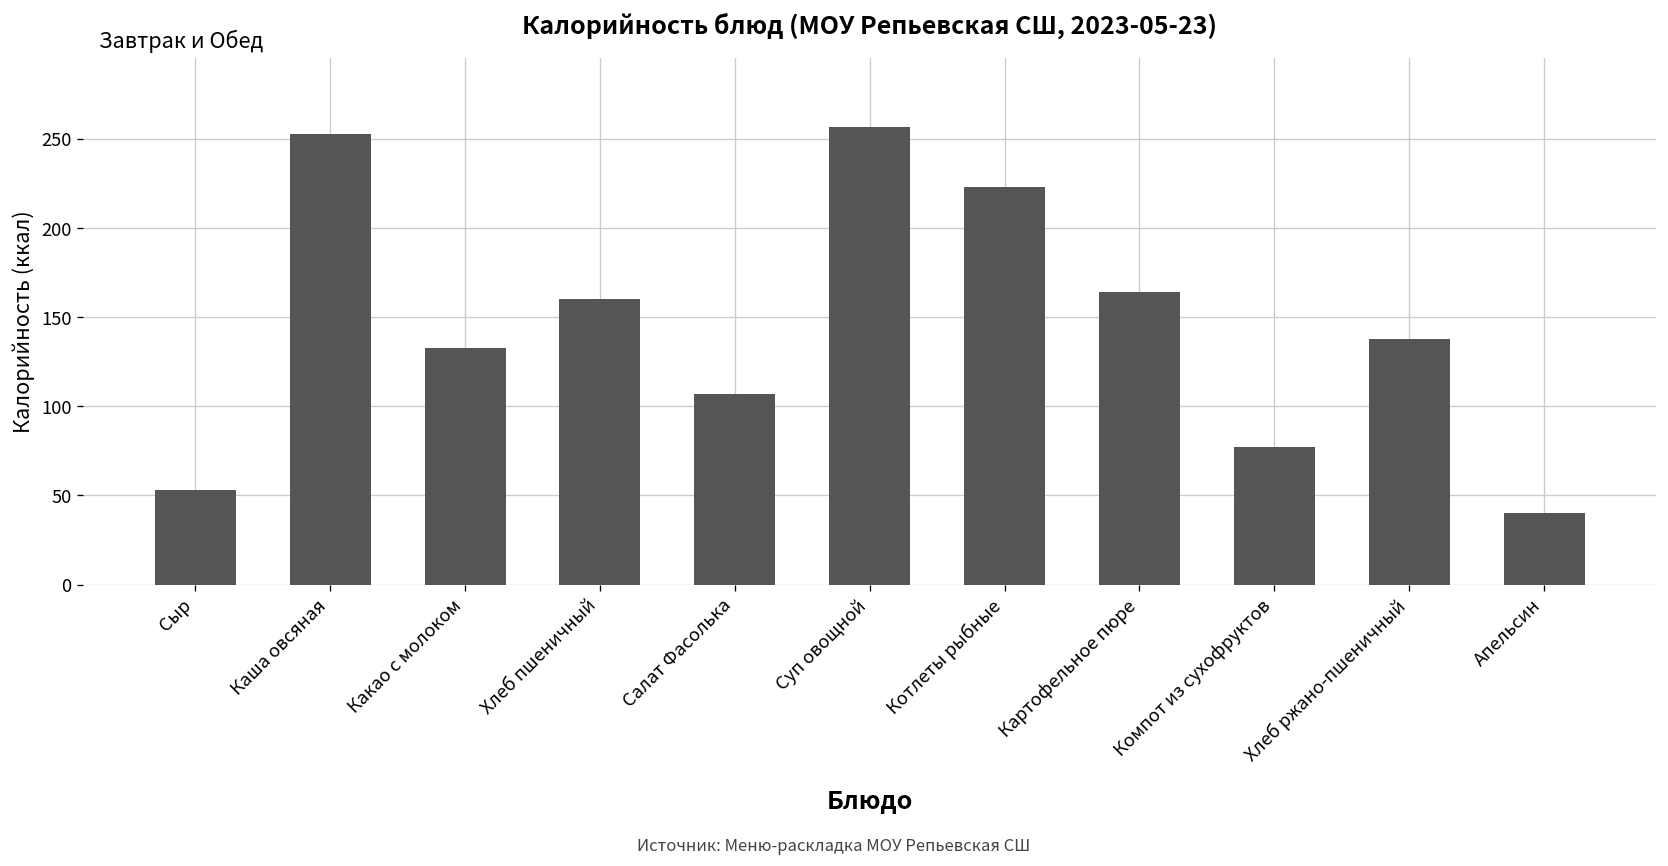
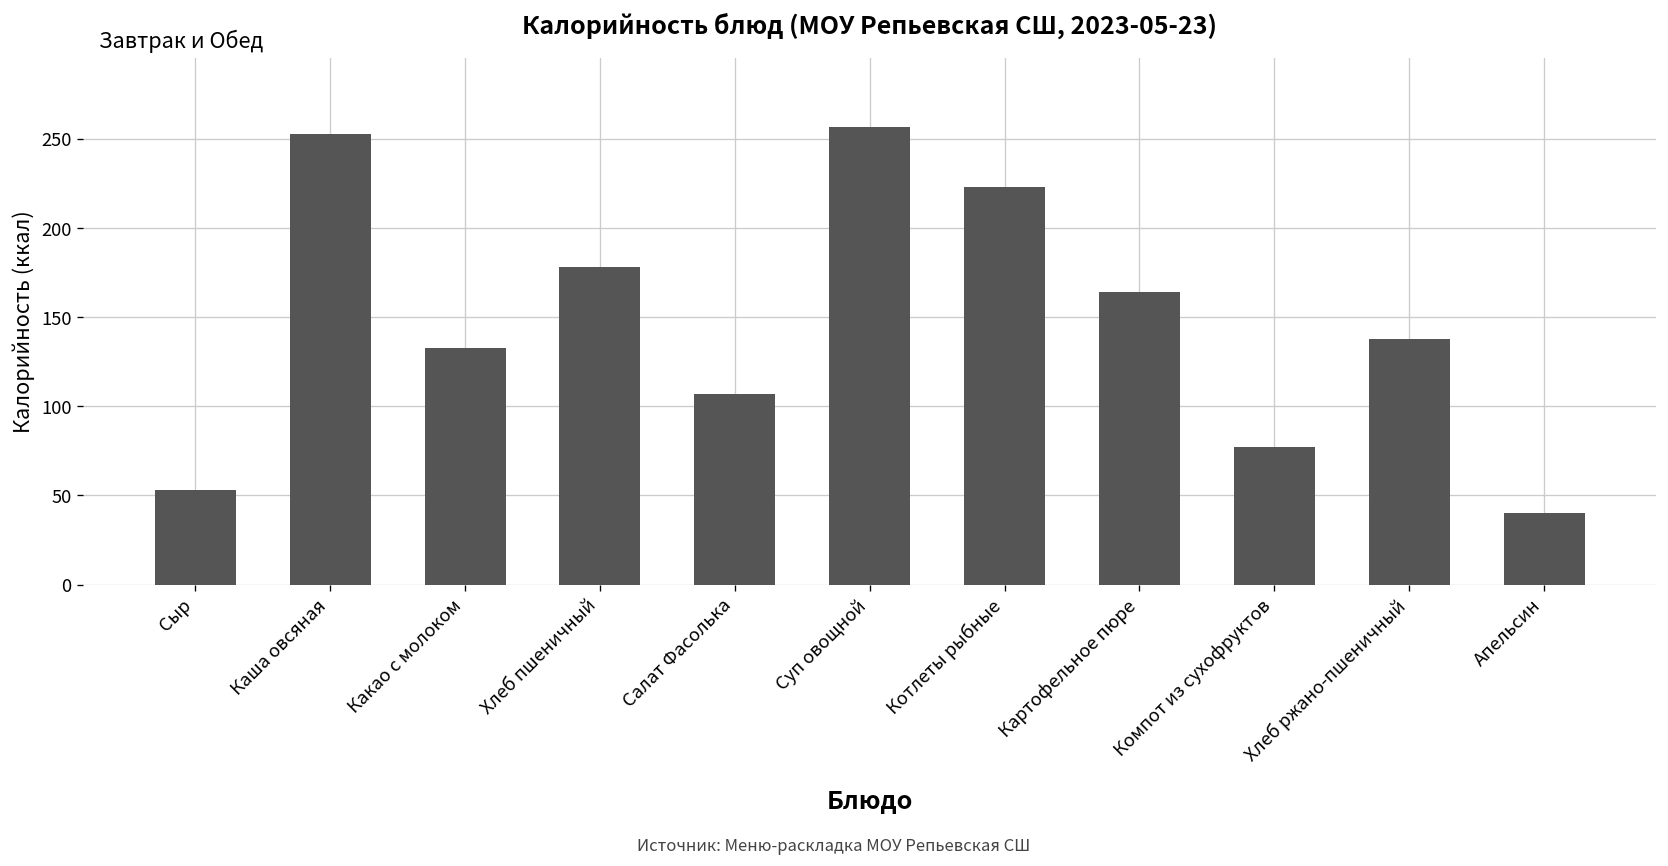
Хлеб пшеничный: 160 -> 178
